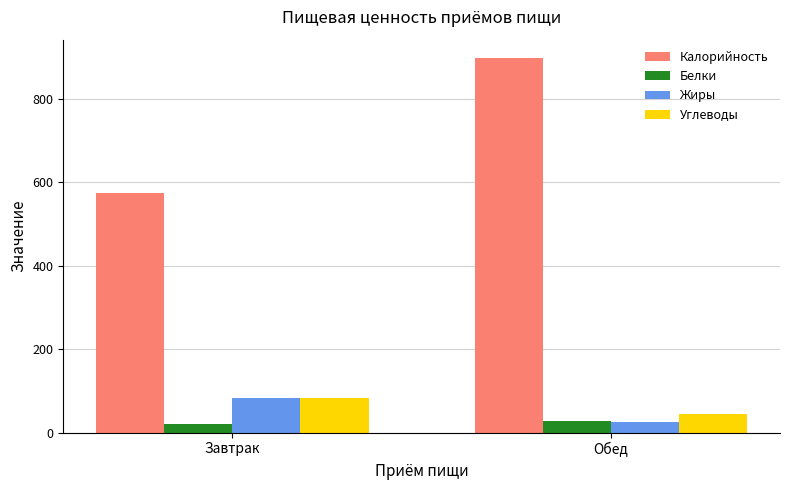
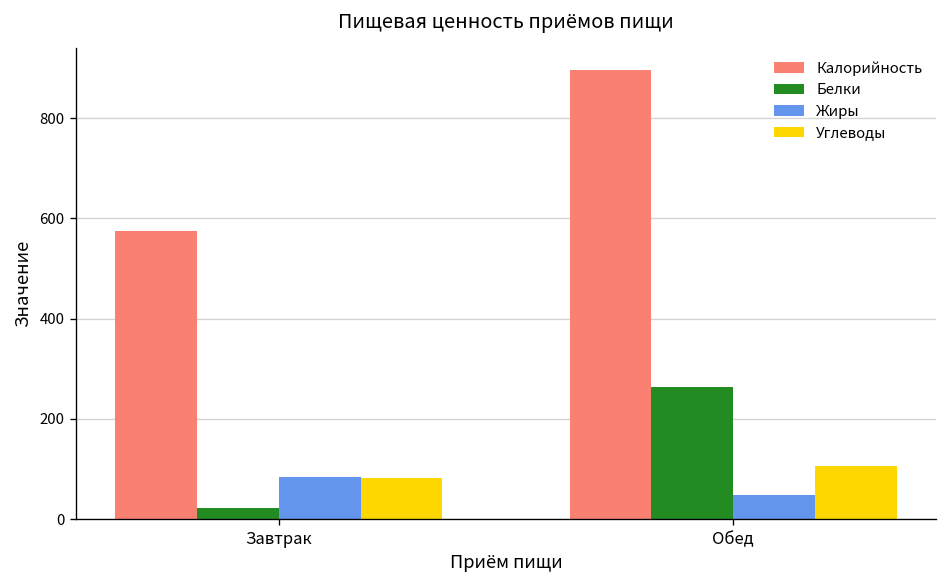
Белки, Обед: 30 -> 260
Жиры, Обед: 30 -> 50
Углеводы, Обед: 50 -> 110
